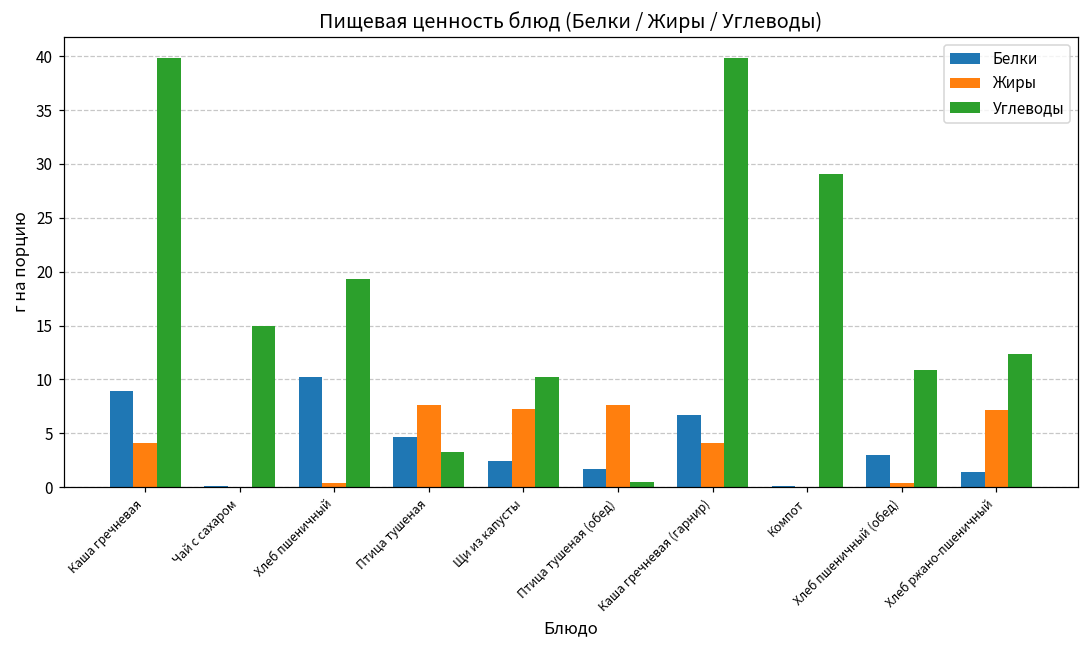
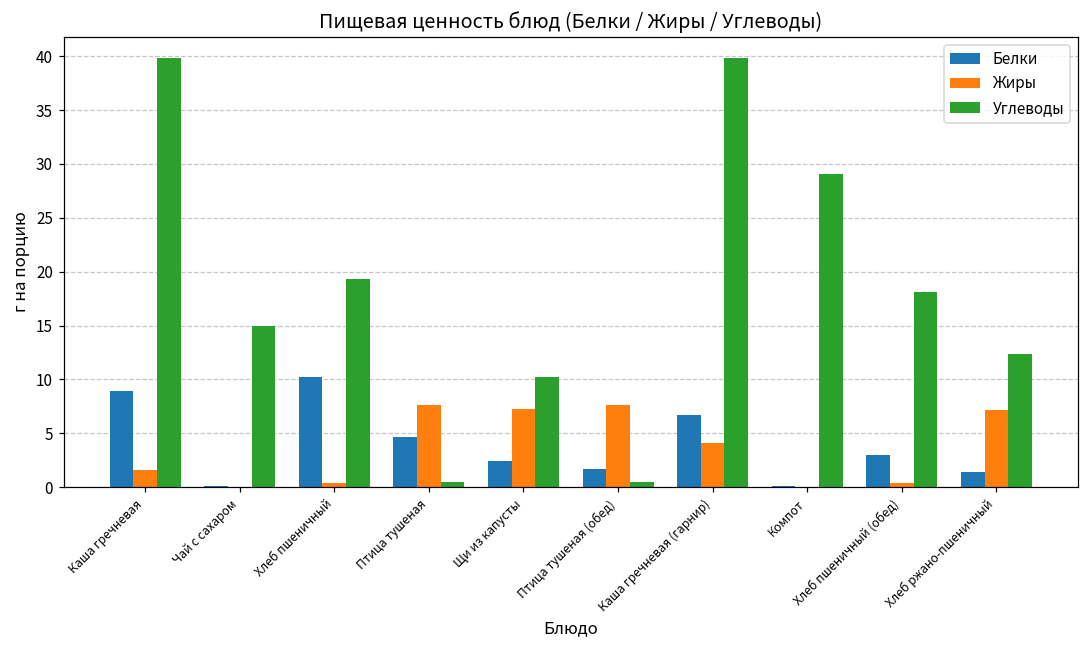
Жиры, Каша гречневая: 4 -> 2
Углеводы, Птица тушеная: 3 -> 0
Углеводы, Хлеб пшеничный (обед): 11 -> 18
